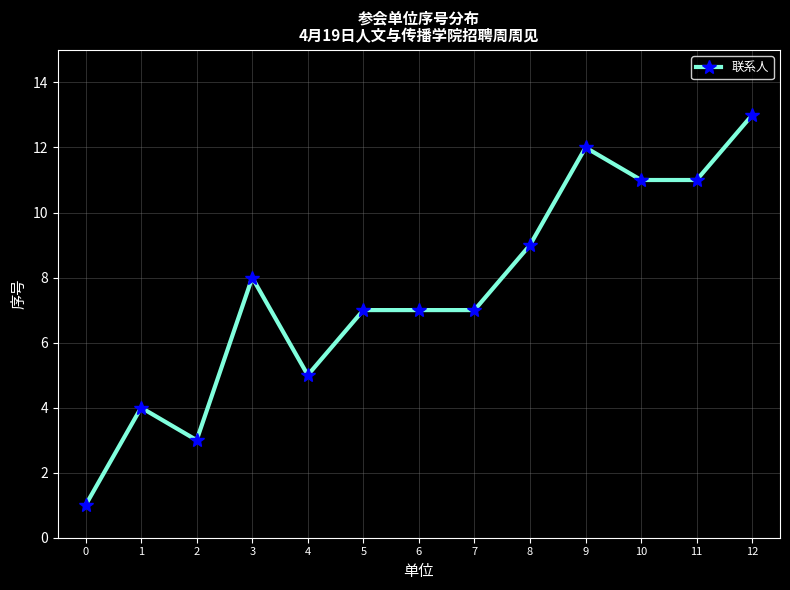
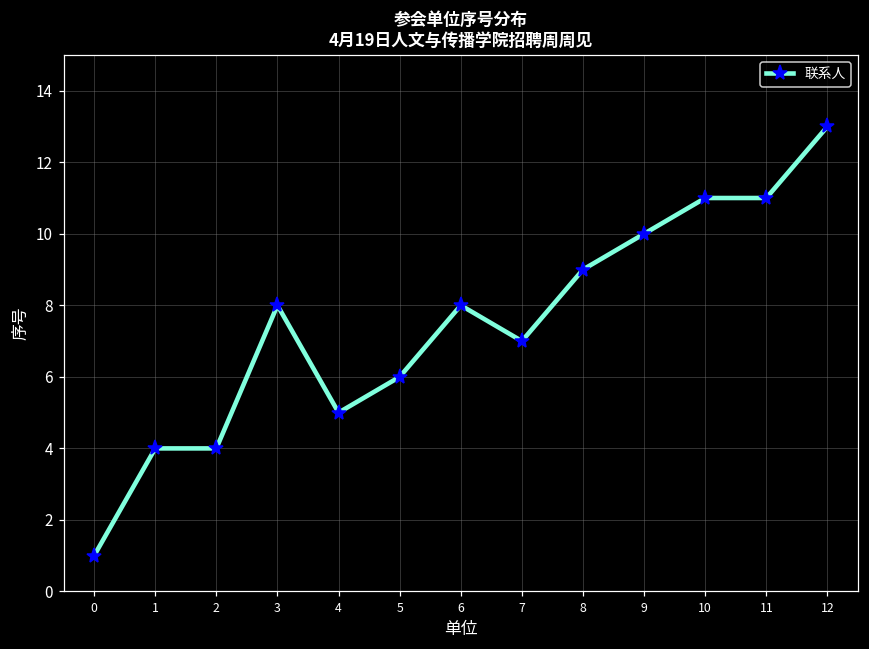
2: 3 -> 4
5: 7 -> 6
6: 7 -> 8
9: 12 -> 10
